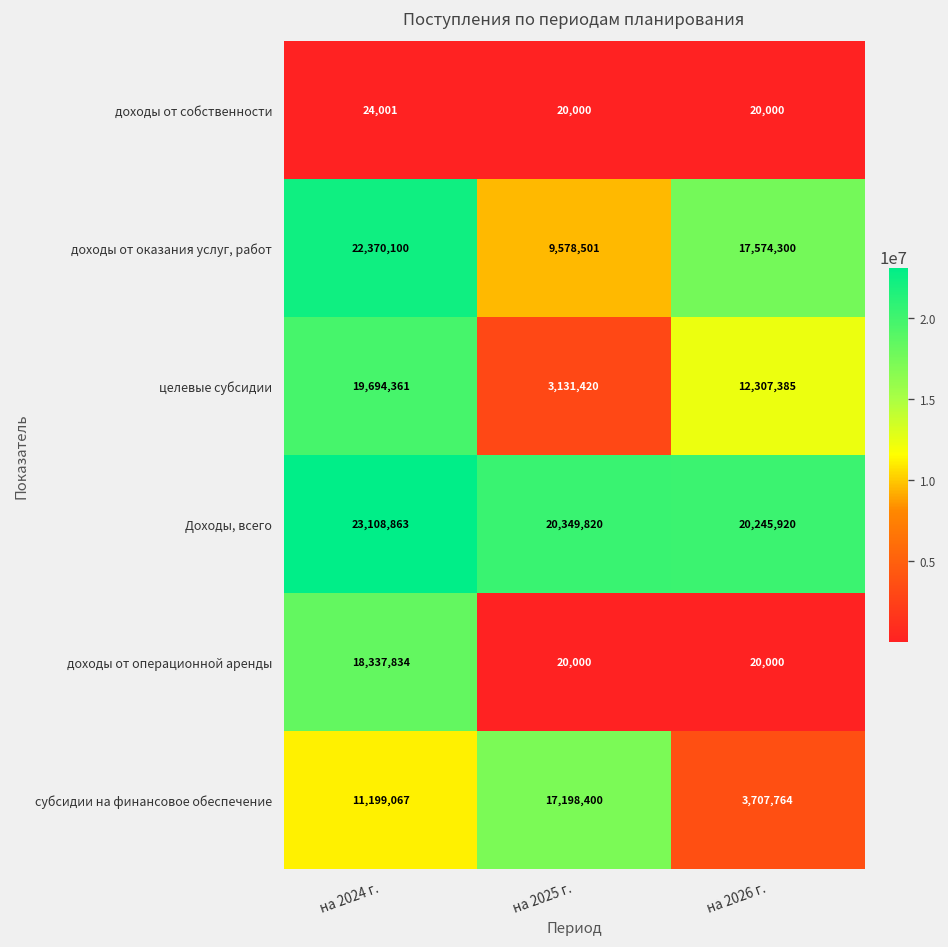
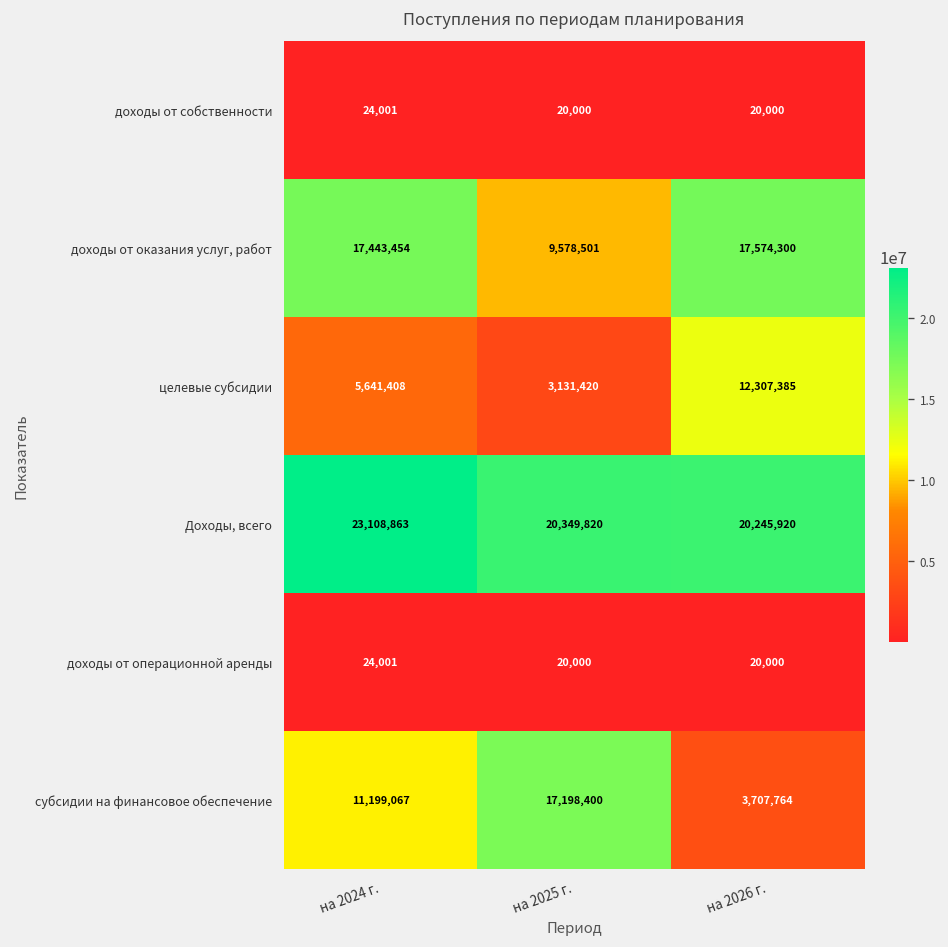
доходы от оказания услуг, работ, на 2024 г.: 22,370,100 -> 17,443,454
целевые субсидии, на 2024 г.: 19,694,361 -> 5,641,408
доходы от операционной аренды, на 2024 г.: 18,337,834 -> 24,001
